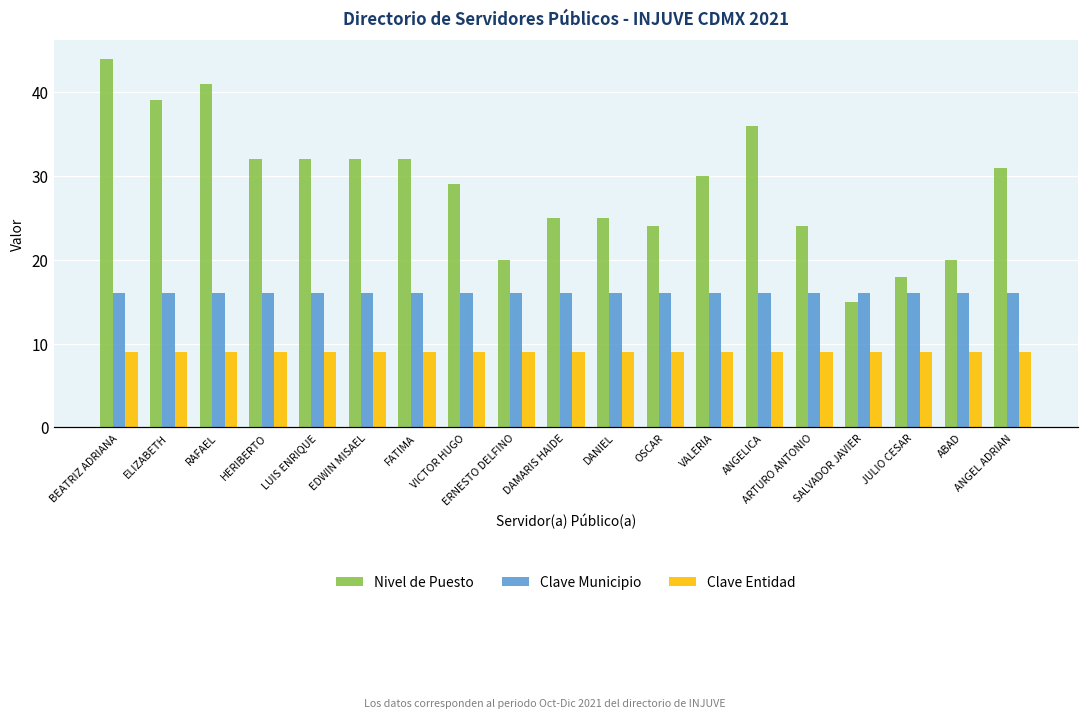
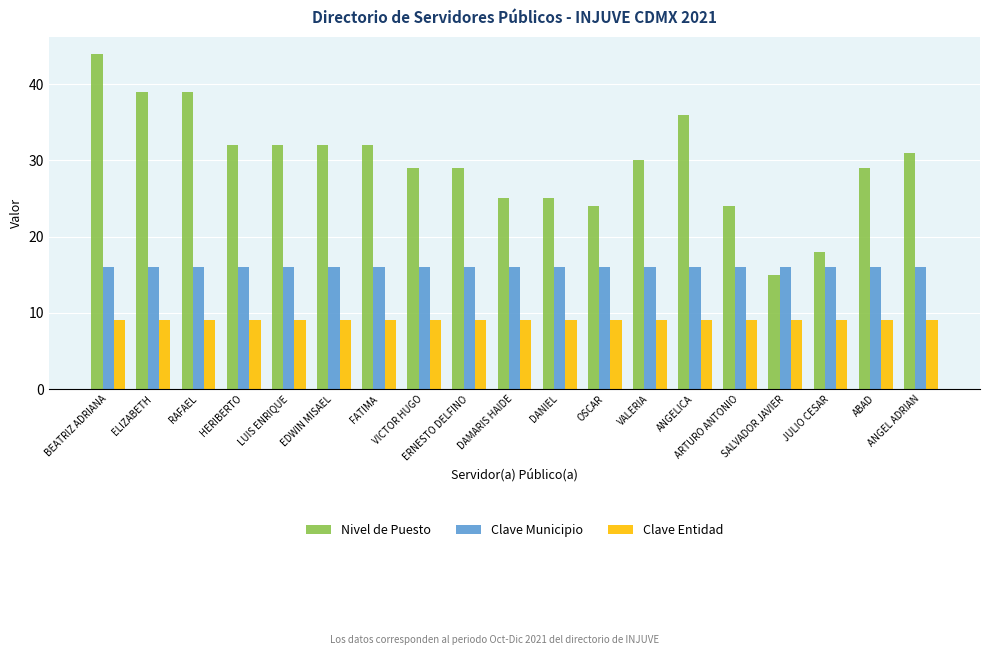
Nivel de Puesto, RAFAEL: 41 -> 39
Nivel de Puesto, ERNESTO DELFINO: 20 -> 29
Nivel de Puesto, ABAD: 20 -> 29
